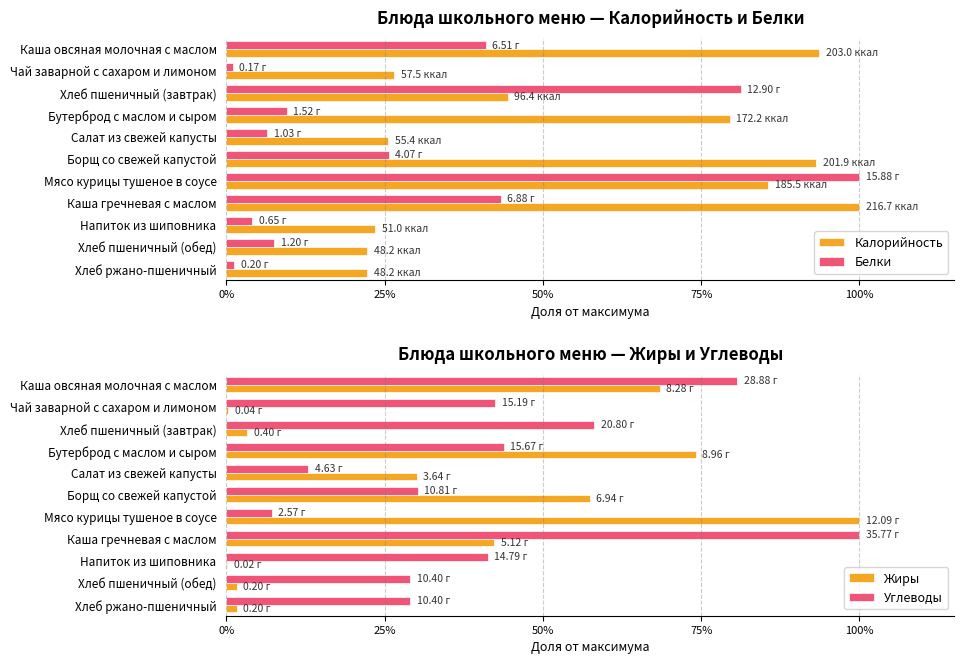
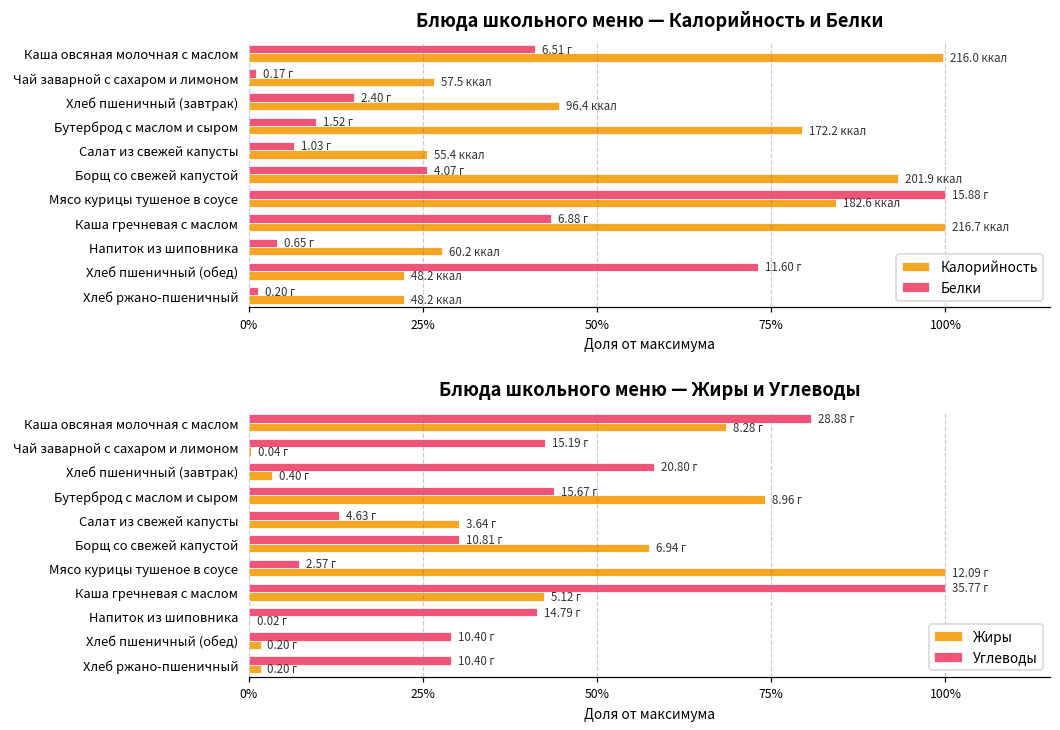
Блюда школьного меню — Калорийность и Белки, Калорийность, Каша овсяная молочная с маслом: 203.0 -> 216.0
Блюда школьного меню — Калорийность и Белки, Белки, Хлеб пшеничный (завтрак): 12.90 -> 2.40
Блюда школьного меню — Калорийность и Белки, Калорийность, Мясо курицы тушеное в соусе: 185.5 -> 182.6
Блюда школьного меню — Калорийность и Белки, Калорийность, Напиток из шиповника: 51.0 -> 60.2
Блюда школьного меню — Калорийность и Белки, Белки, Хлеб пшеничный (обед): 1.20 -> 11.60
